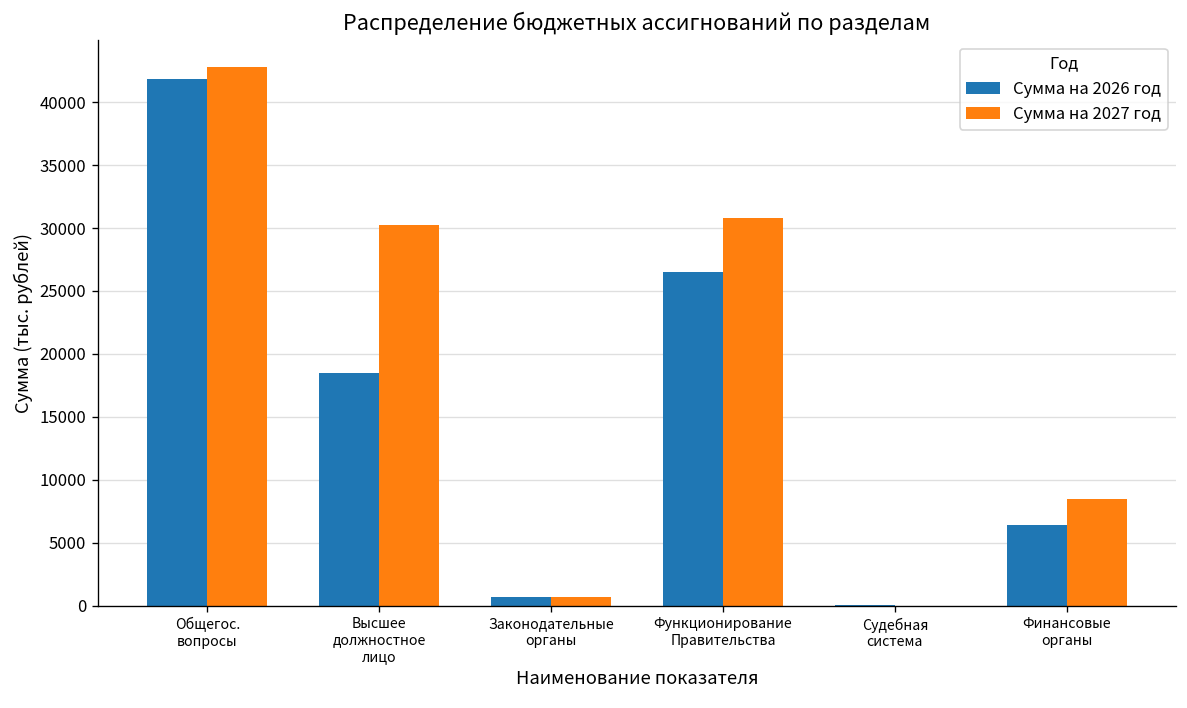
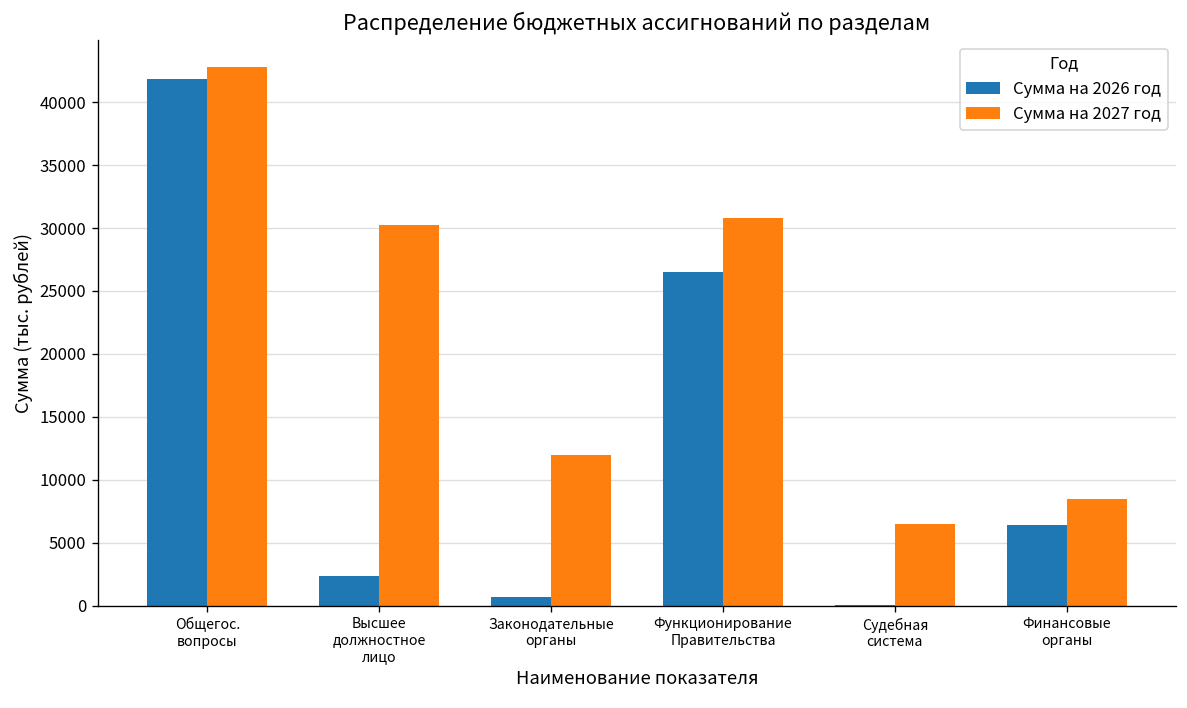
Сумма на 2026 год, Высшее должностное лицо: 18500 -> 2400
Сумма на 2027 год, Законодательные органы: 700 -> 12000
Сумма на 2027 год, Судебная система: 0 -> 6500
